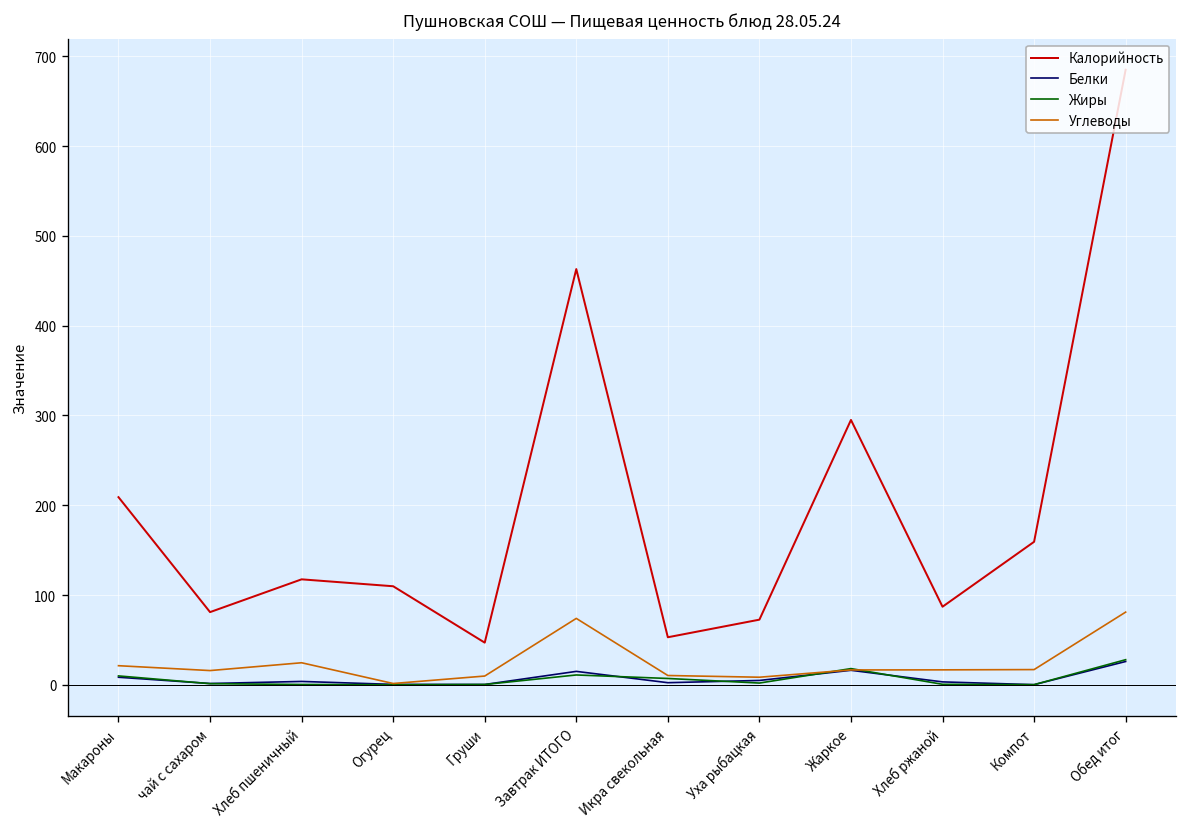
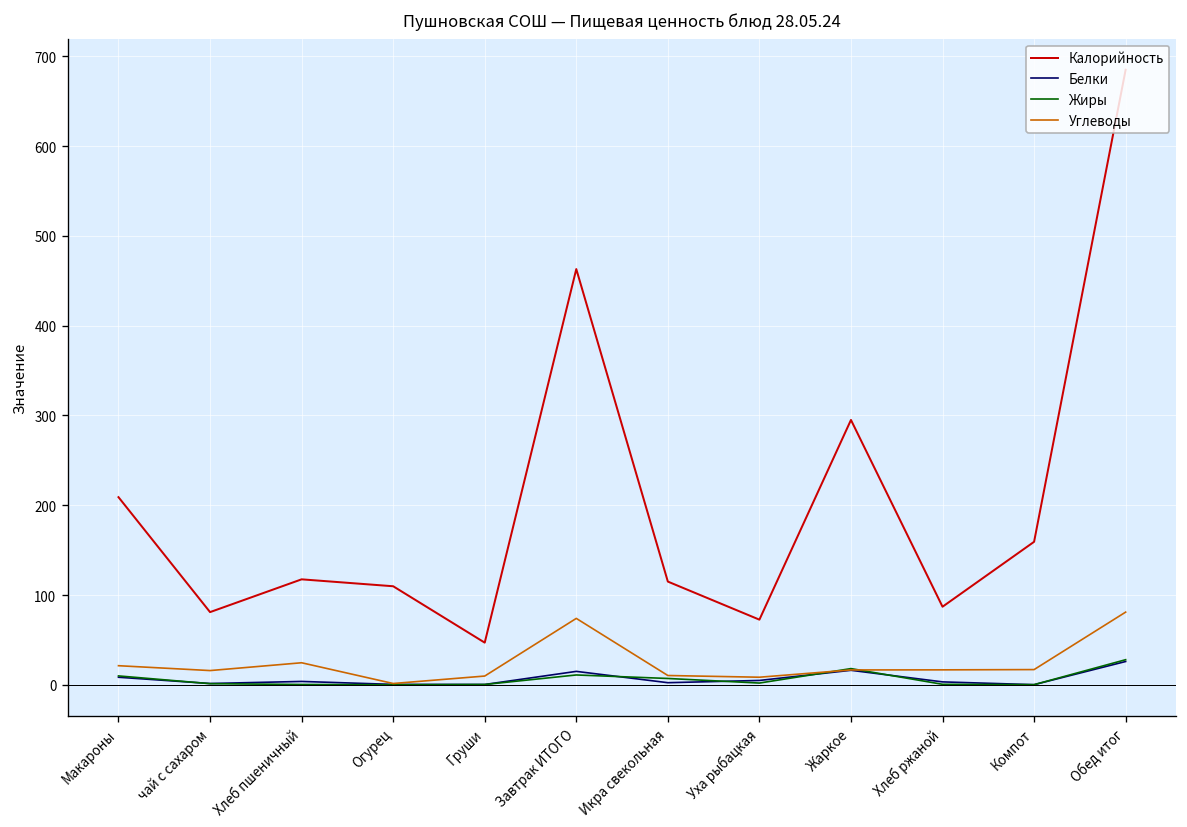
Калорийность, Икра свекольная: 50 -> 120
